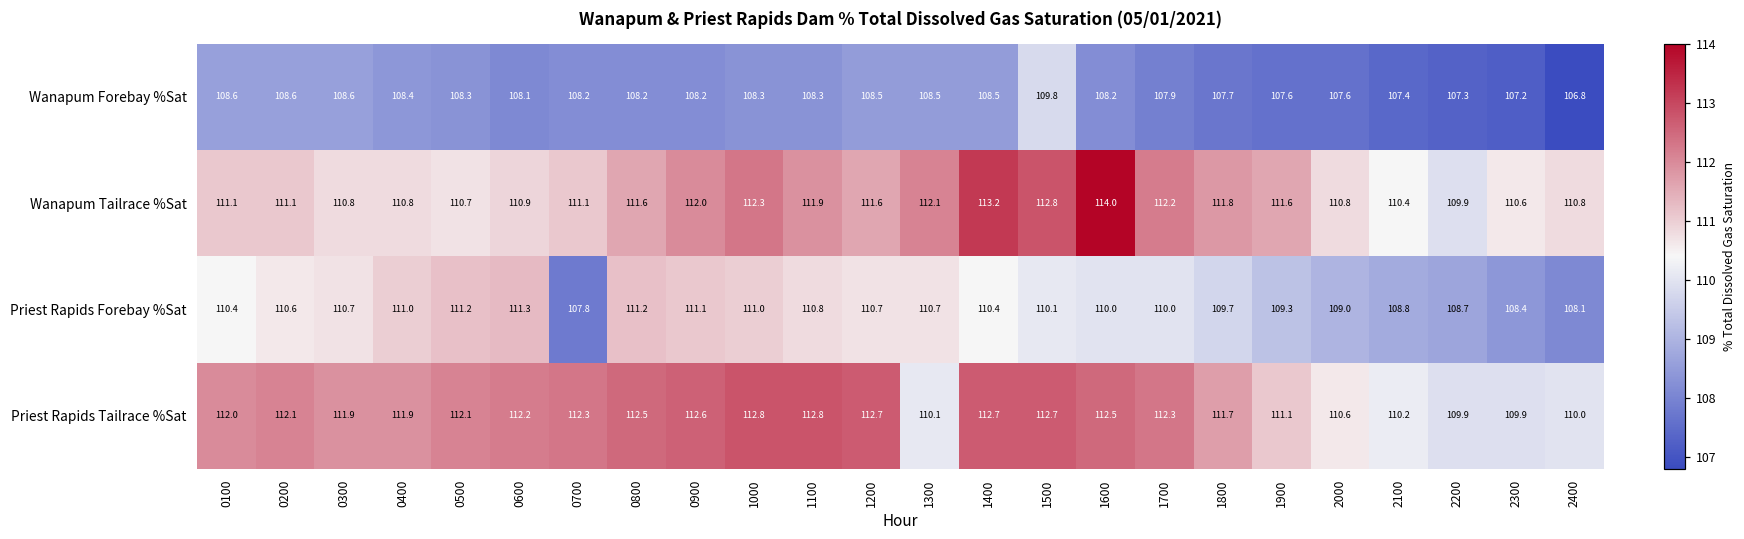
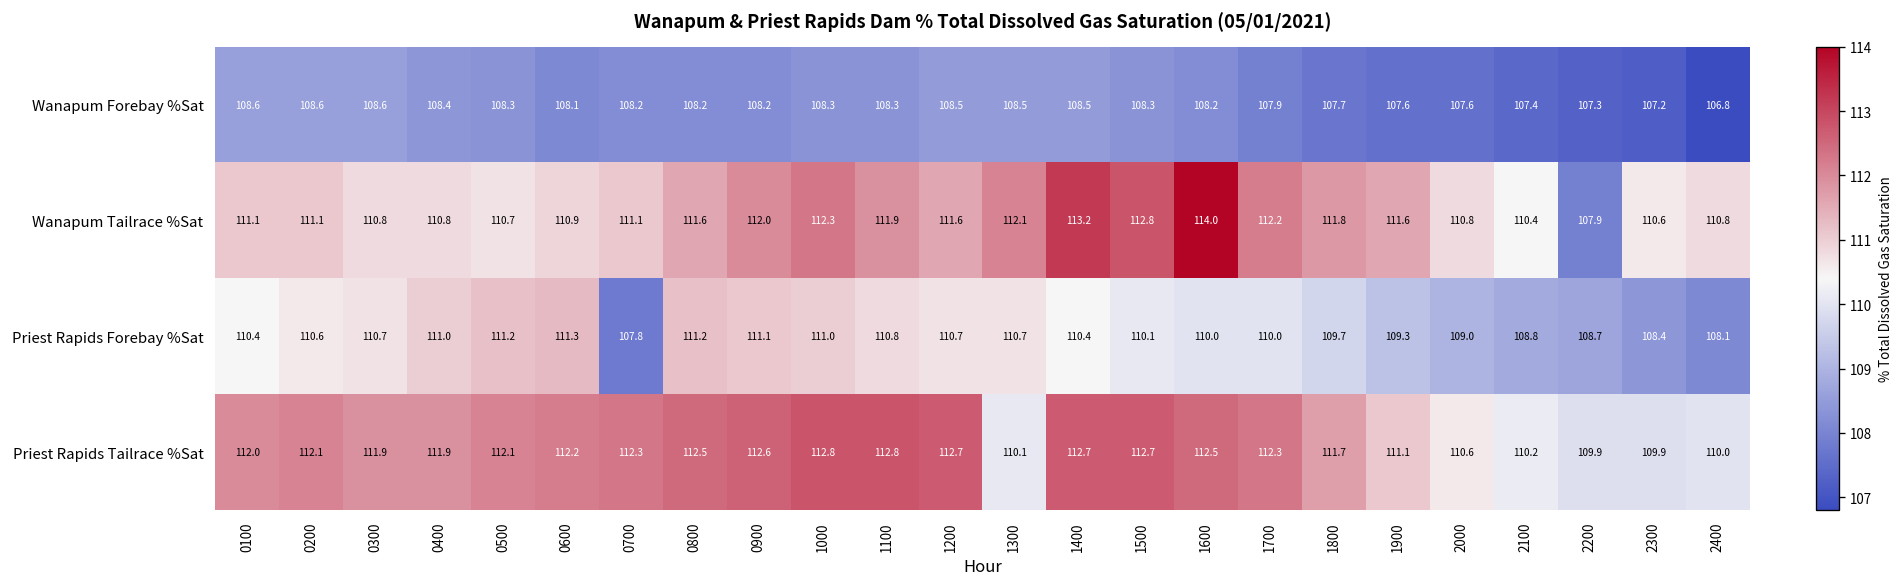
Wanapum Forebay %Sat, 1500: 109.8 -> 108.3
Wanapum Tailrace %Sat, 2200: 109.9 -> 107.9
